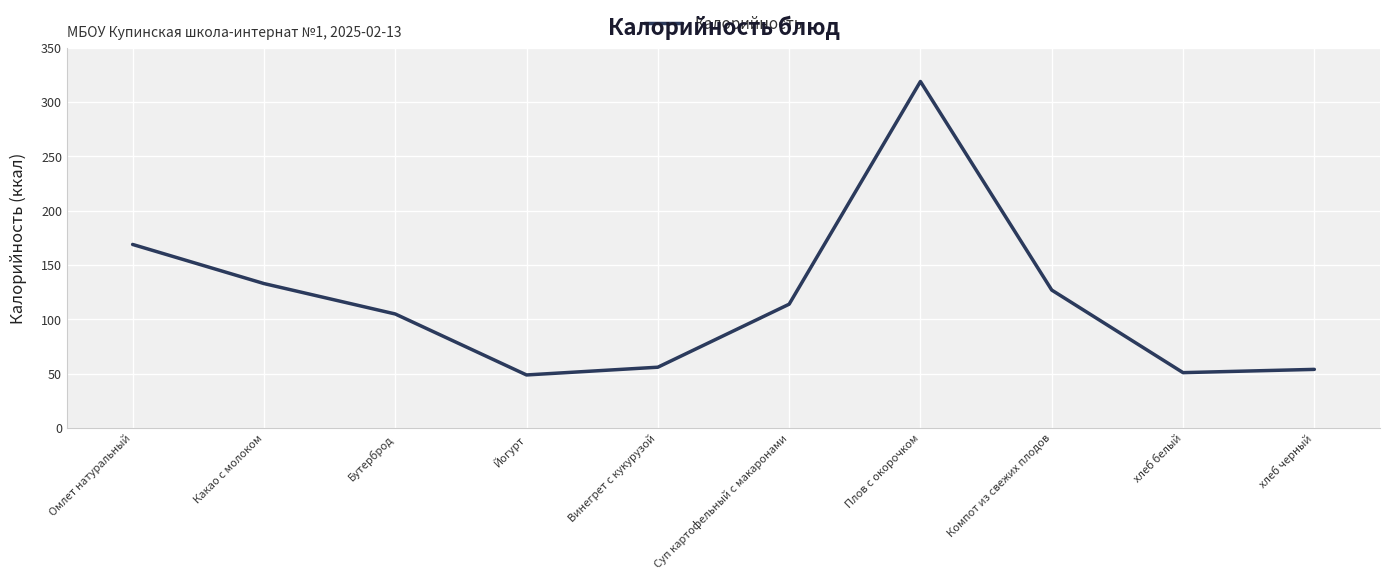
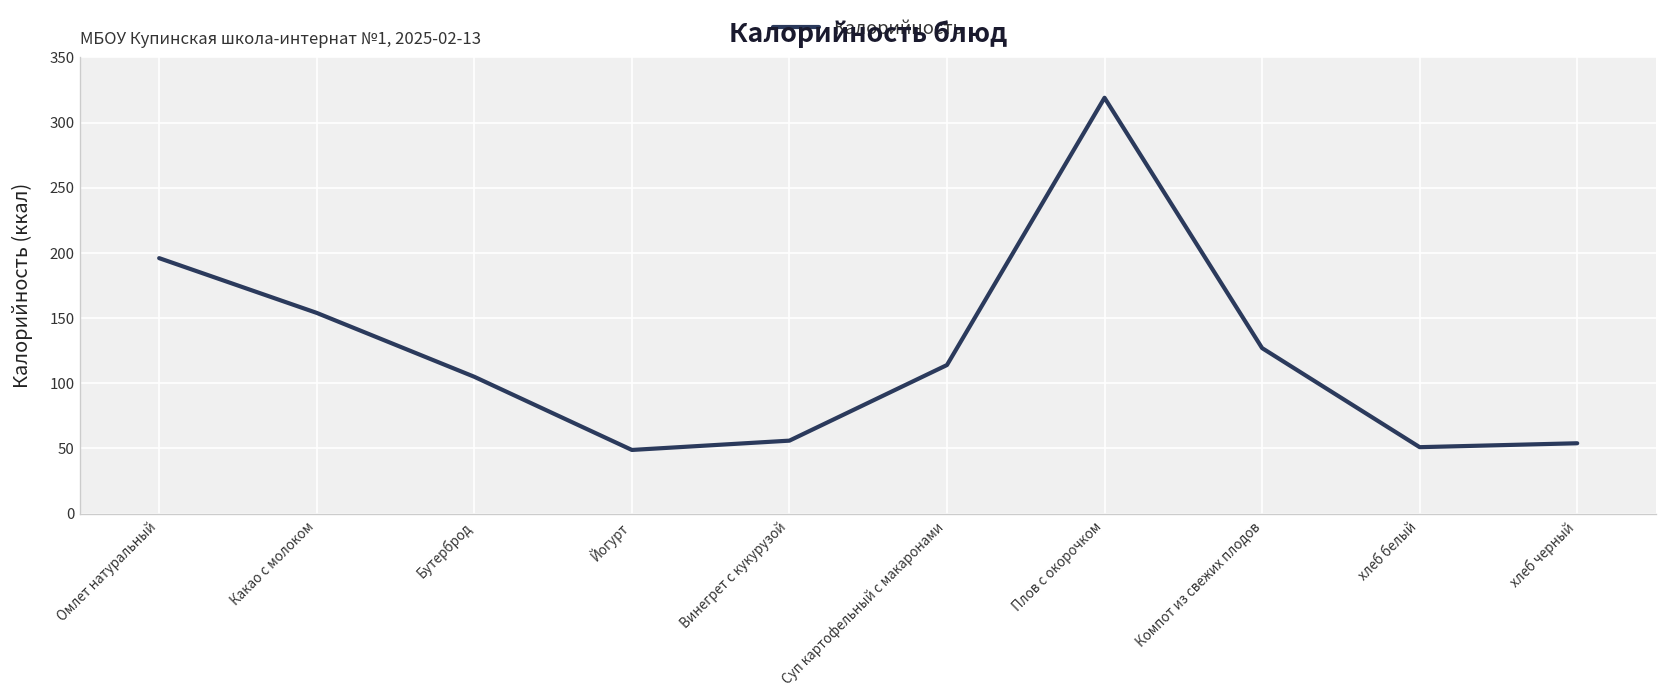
Омлет натуральный: 169 -> 196
Какао с молоком: 133 -> 154
